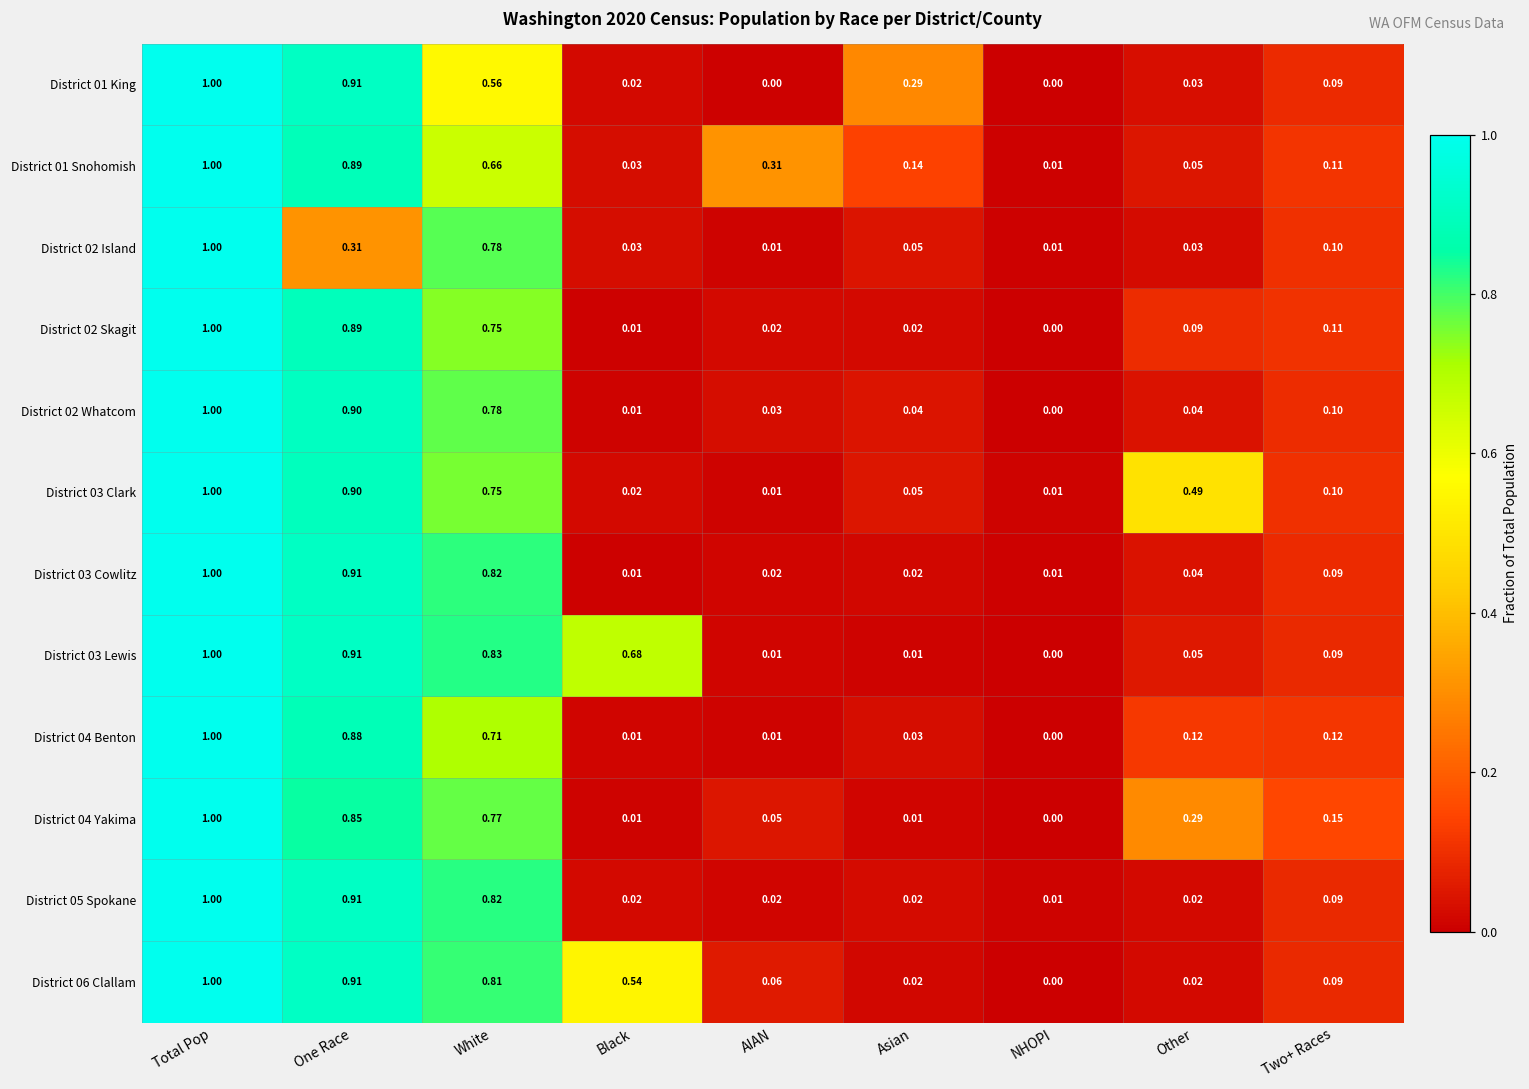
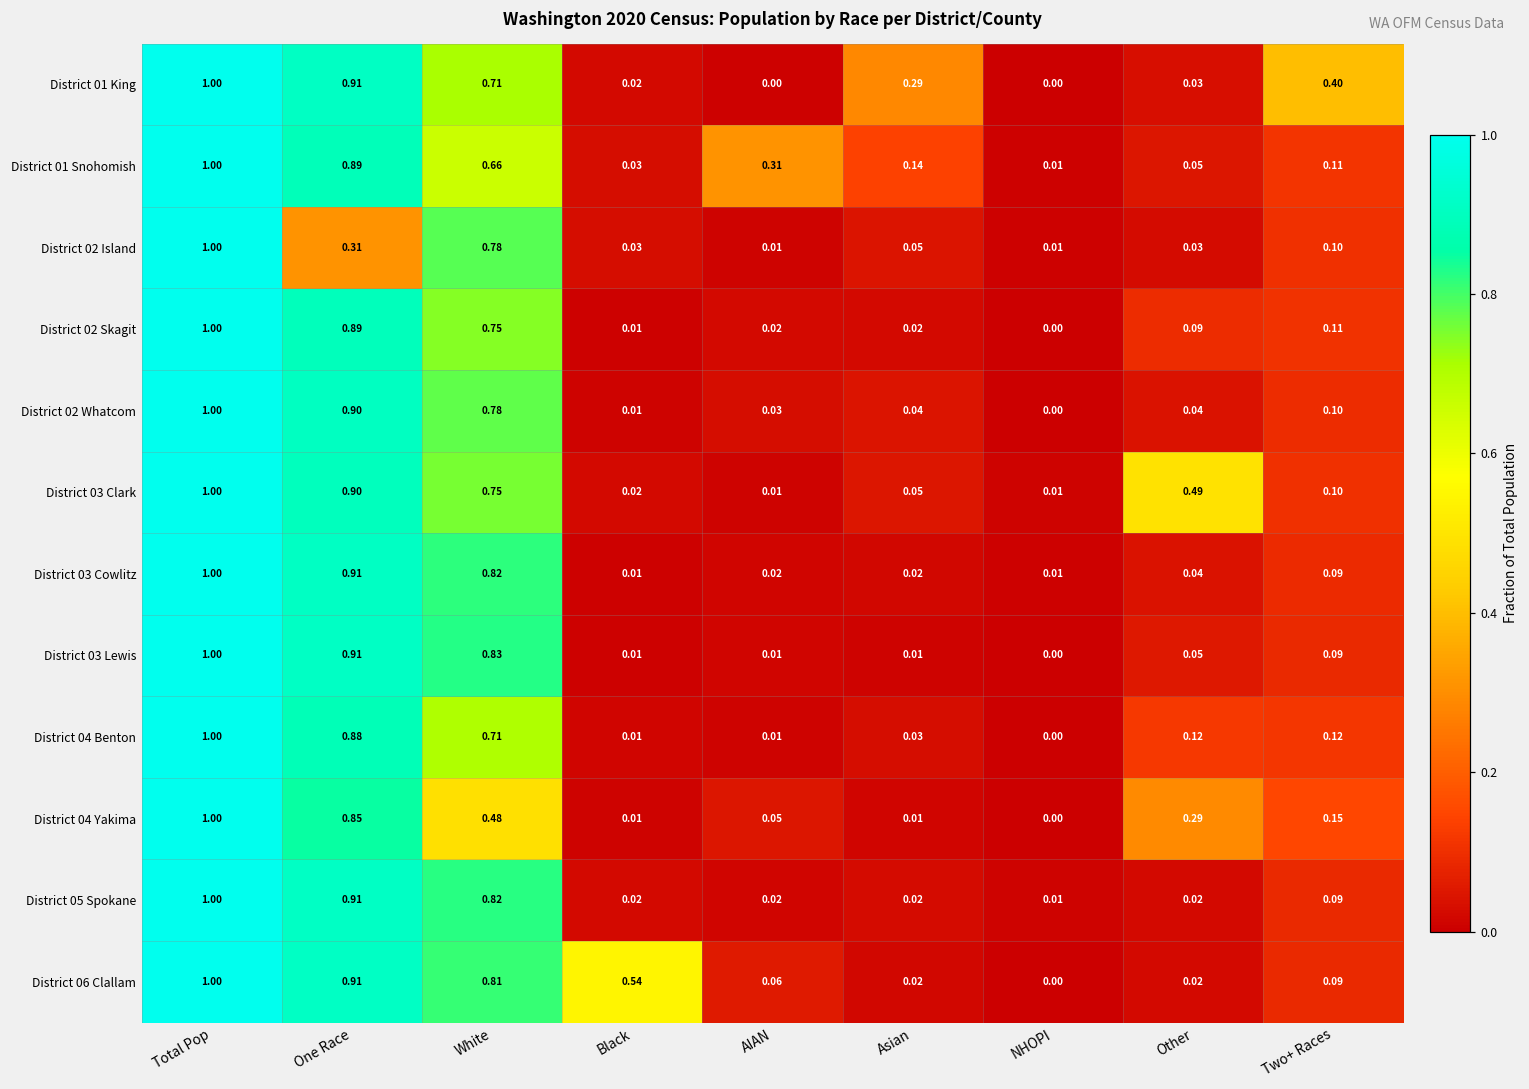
District 01 King, White: 0.56 -> 0.71
District 01 King, Two+ Races: 0.09 -> 0.40
District 03 Lewis, Black: 0.68 -> 0.01
District 04 Yakima, White: 0.77 -> 0.48
